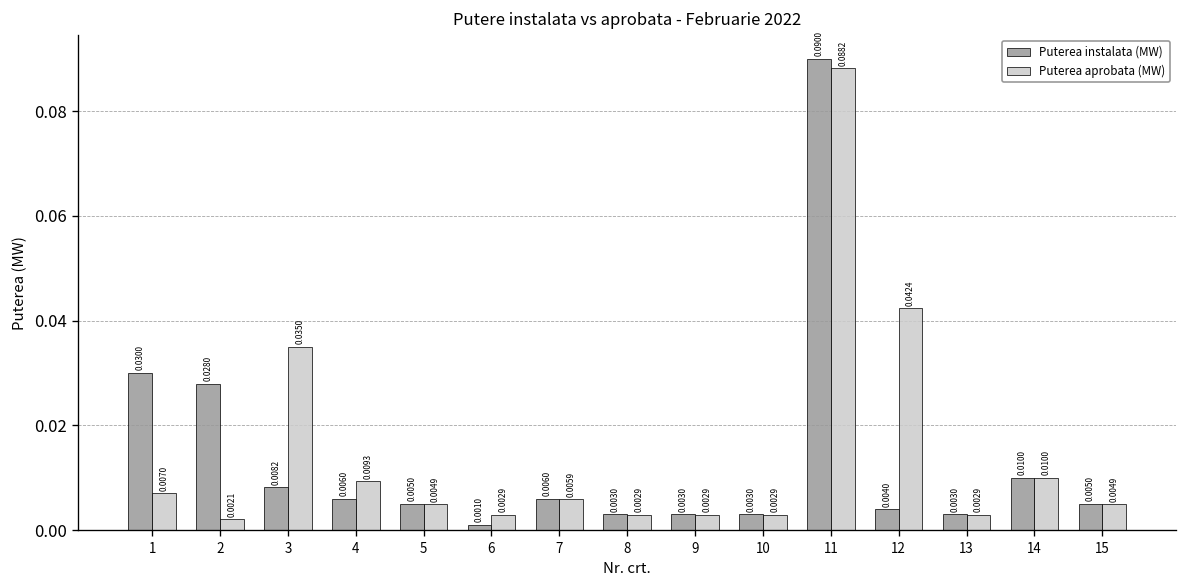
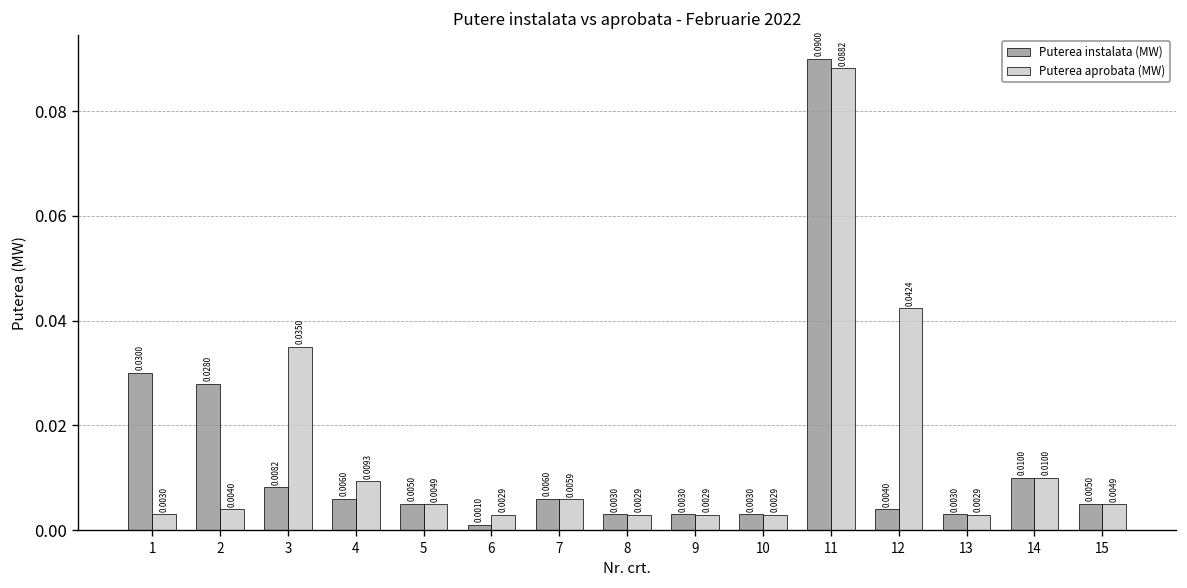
Puterea aprobata (MW), 1: 0.0070 -> 0.0030
Puterea aprobata (MW), 2: 0.0021 -> 0.0040
